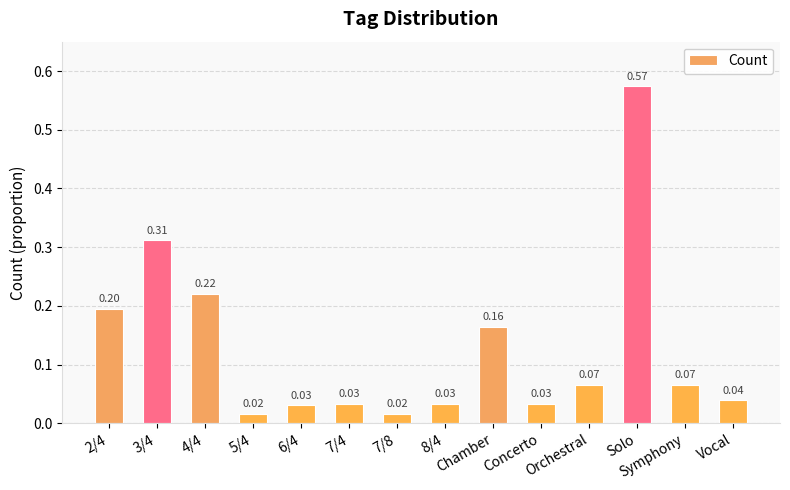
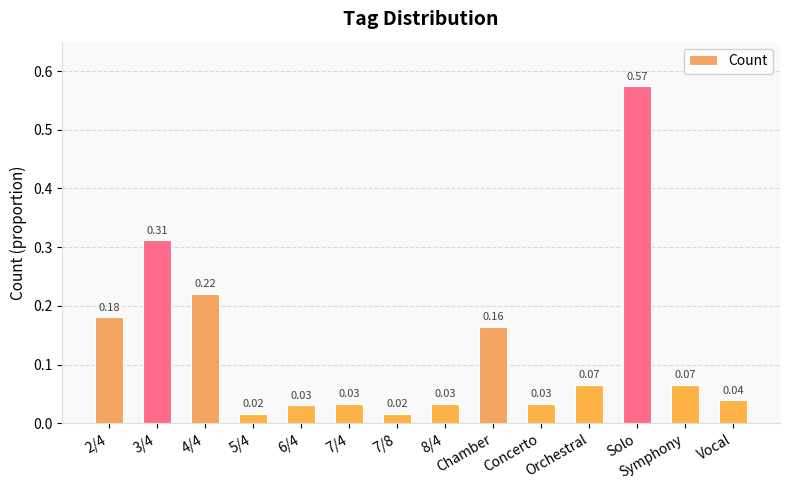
2/4: 0.20 -> 0.18
